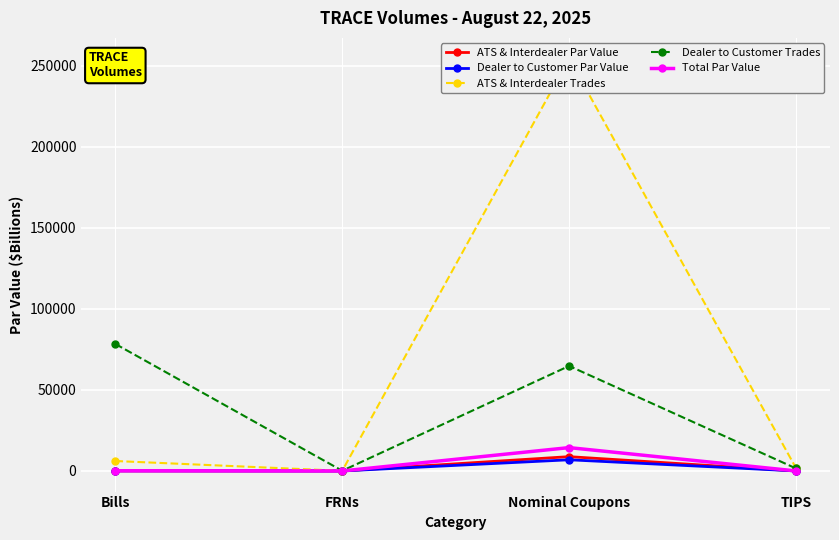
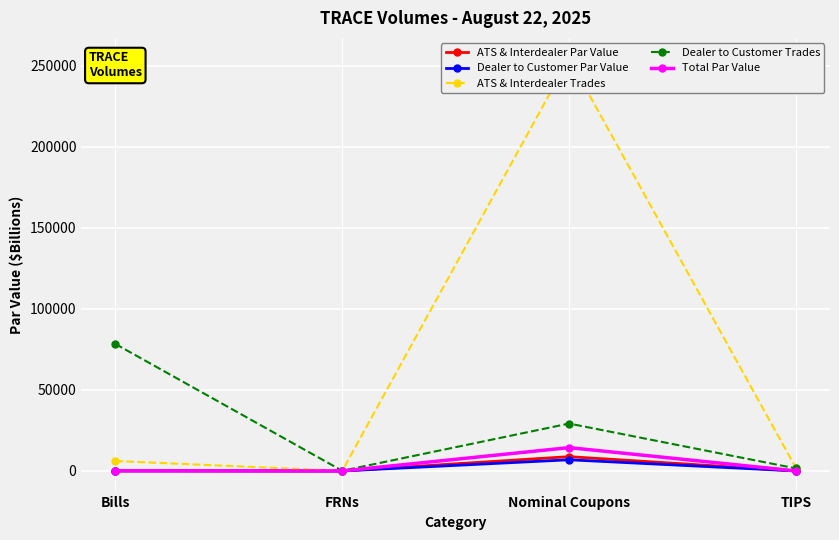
Dealer to Customer Trades, Nominal Coupons: 65000 -> 29000
